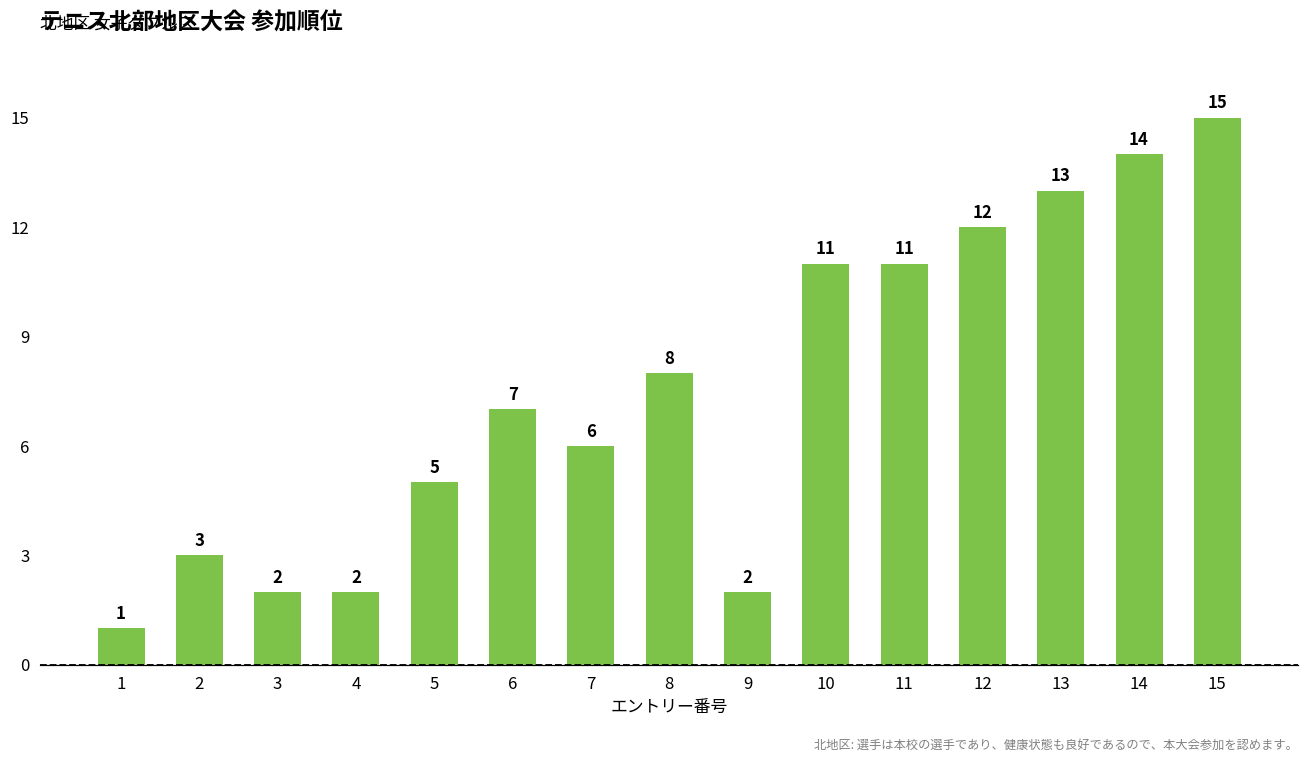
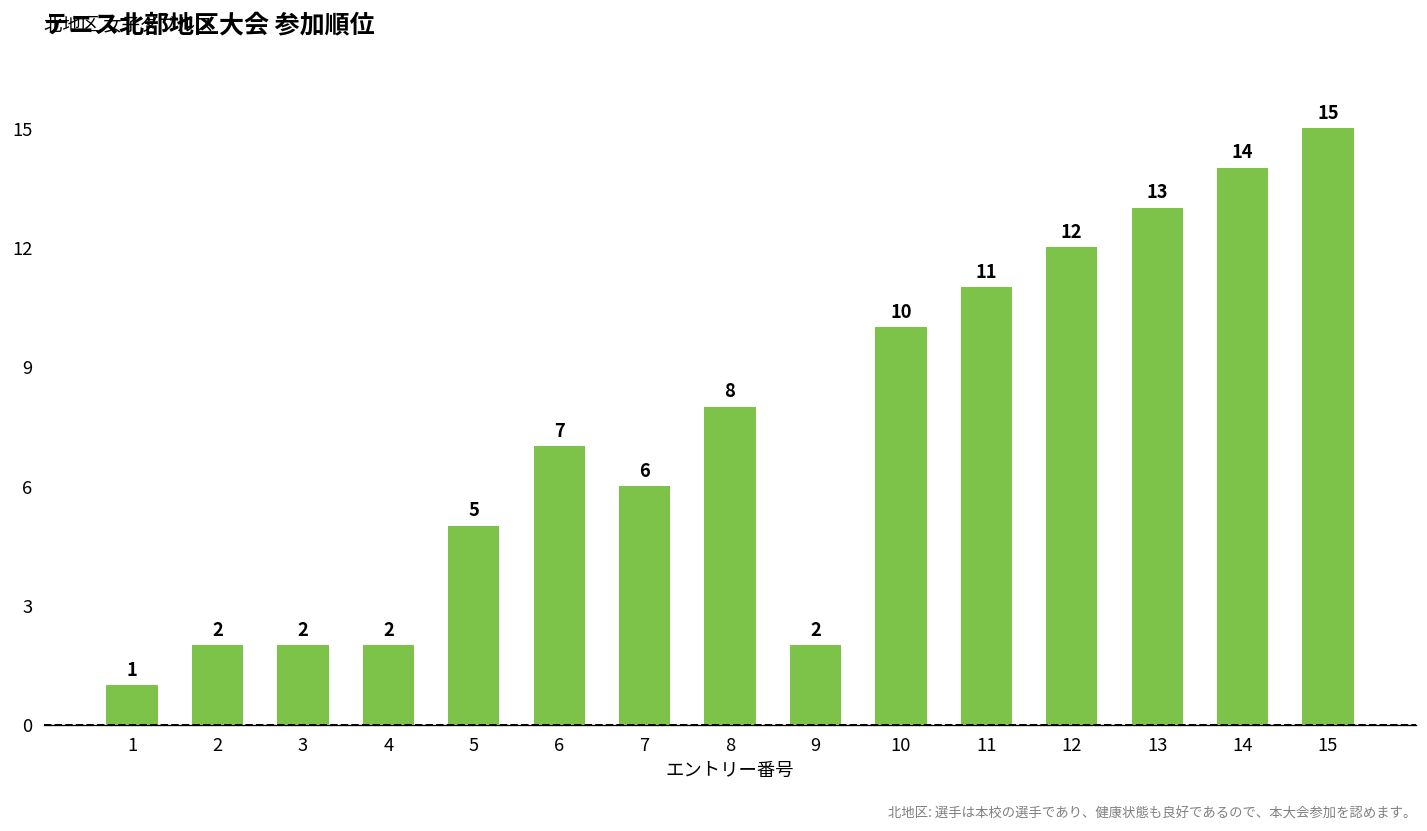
2: 3 -> 2
10: 11 -> 10
